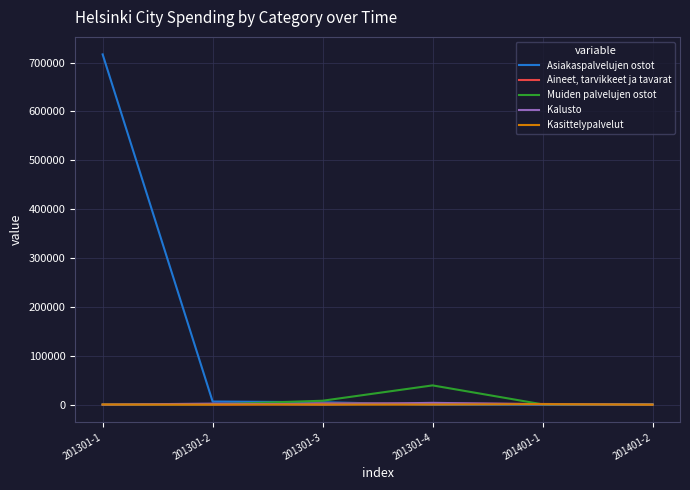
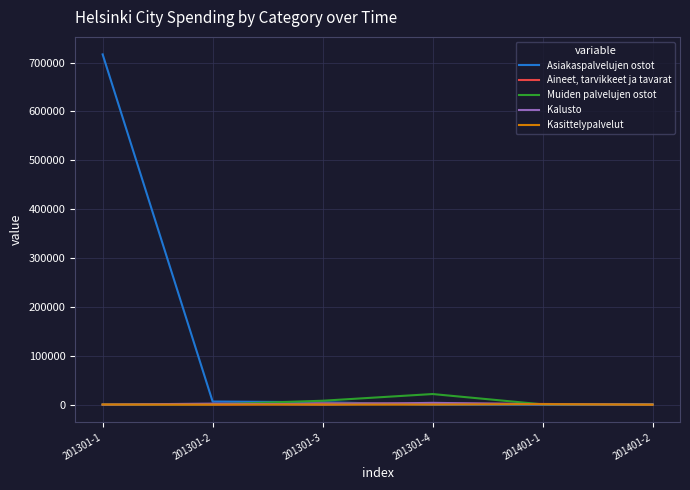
Muiden palvelujen ostot, 201301-4: 40000 -> 20000
